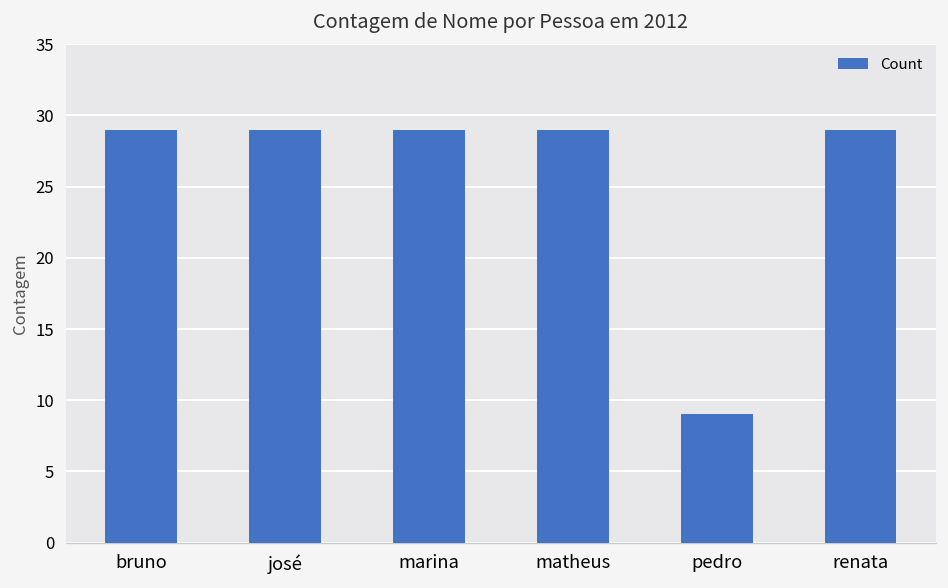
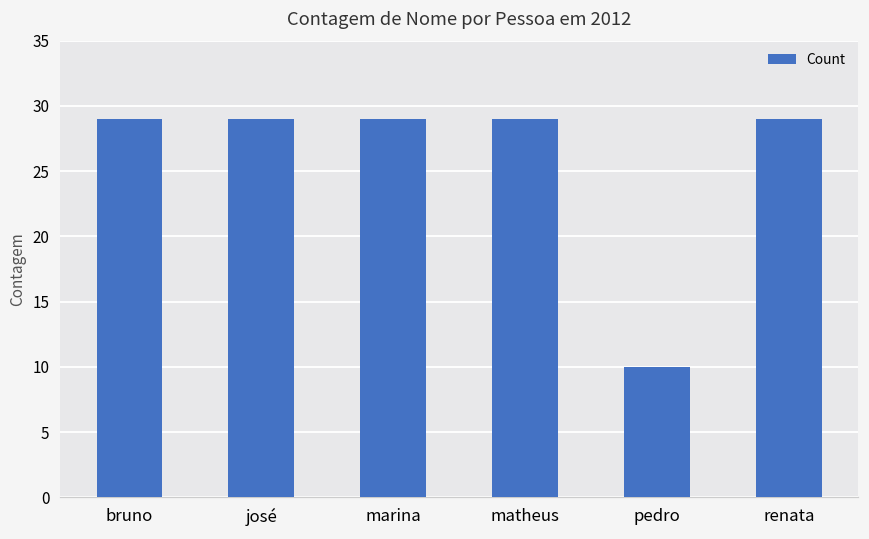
pedro: 9 -> 10
